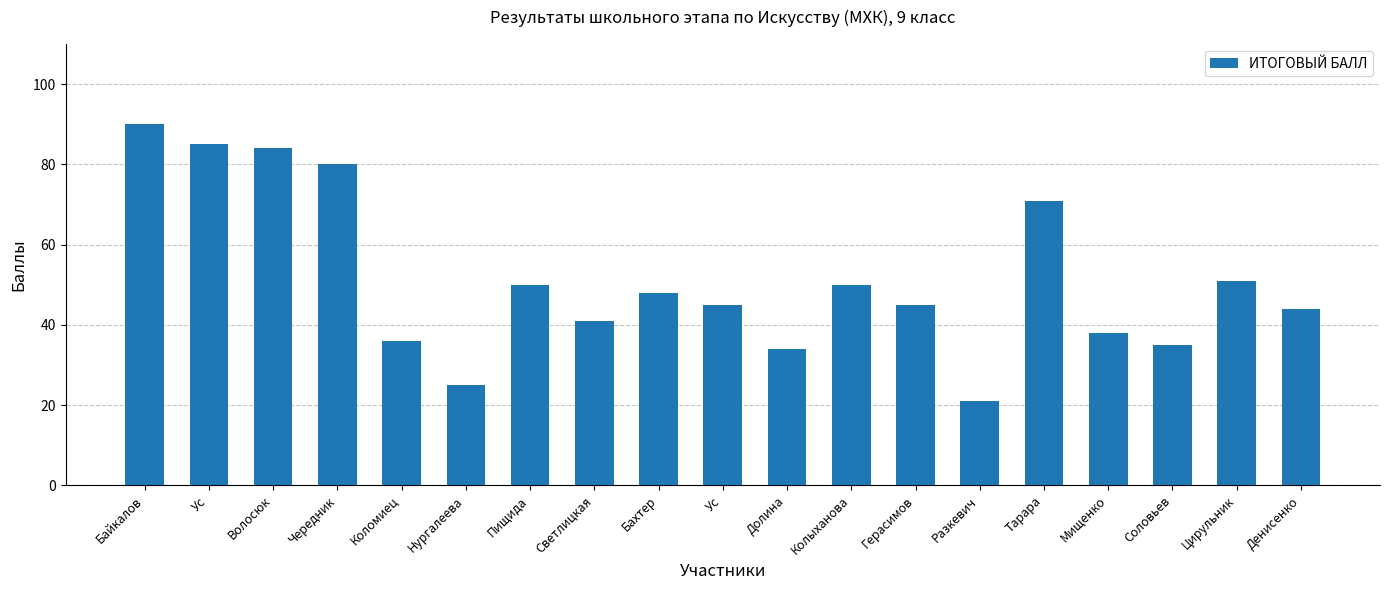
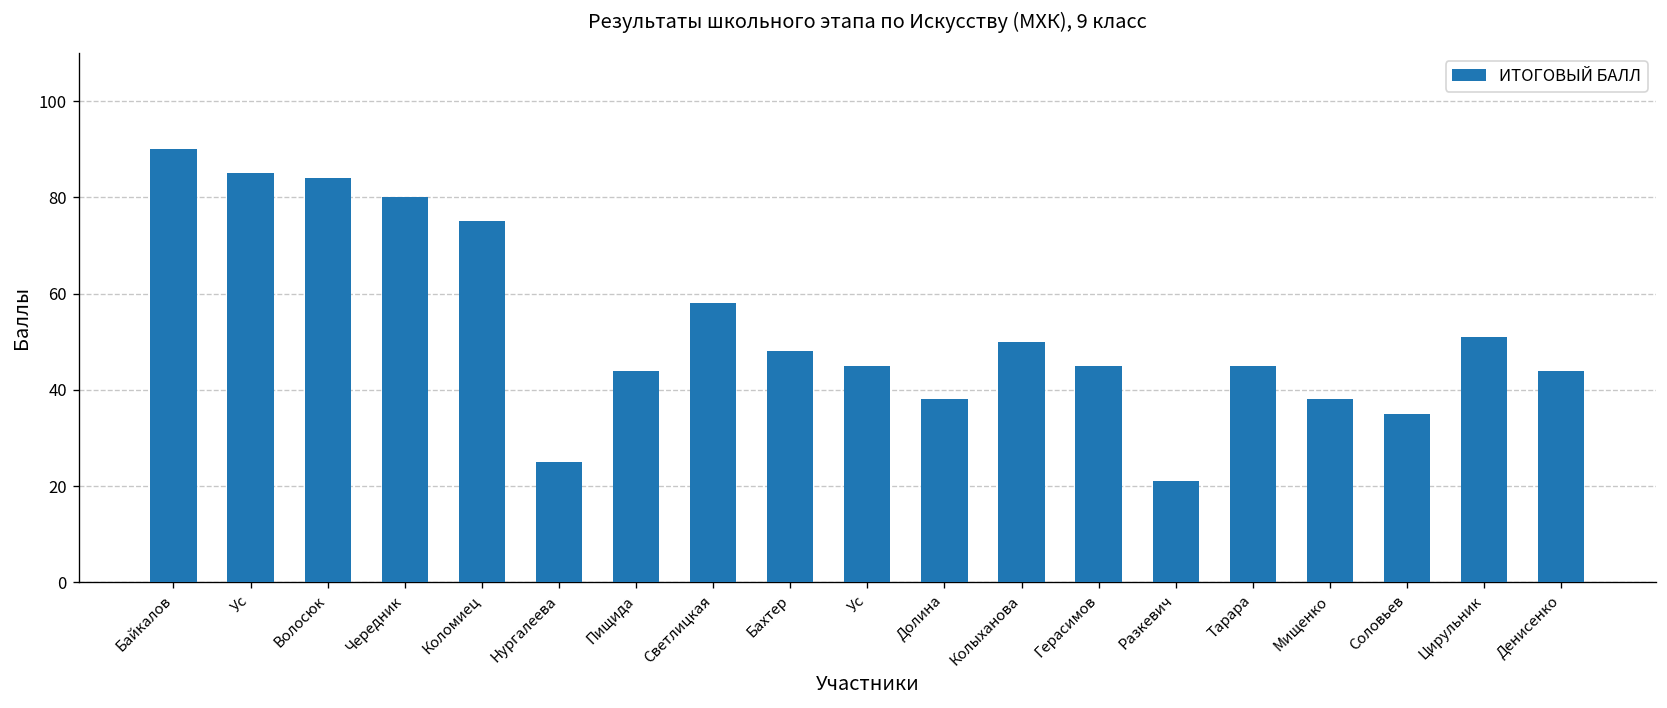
Коломиец: 36 -> 75
Пищида: 50 -> 44
Светлицкая: 41 -> 58
Долина: 34 -> 38
Тарара: 71 -> 45
